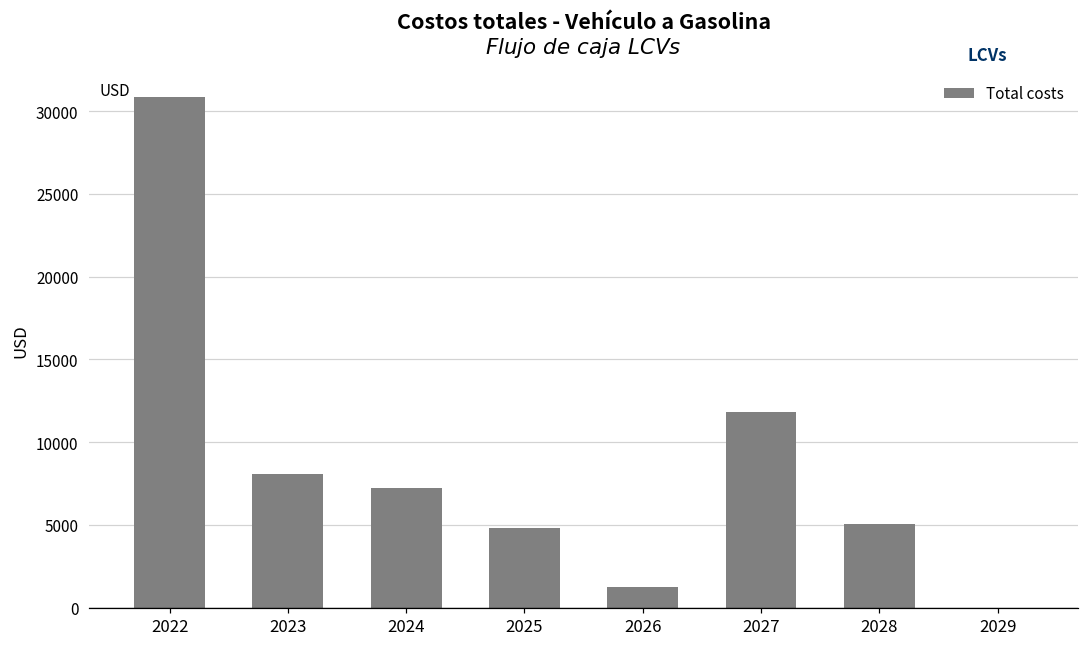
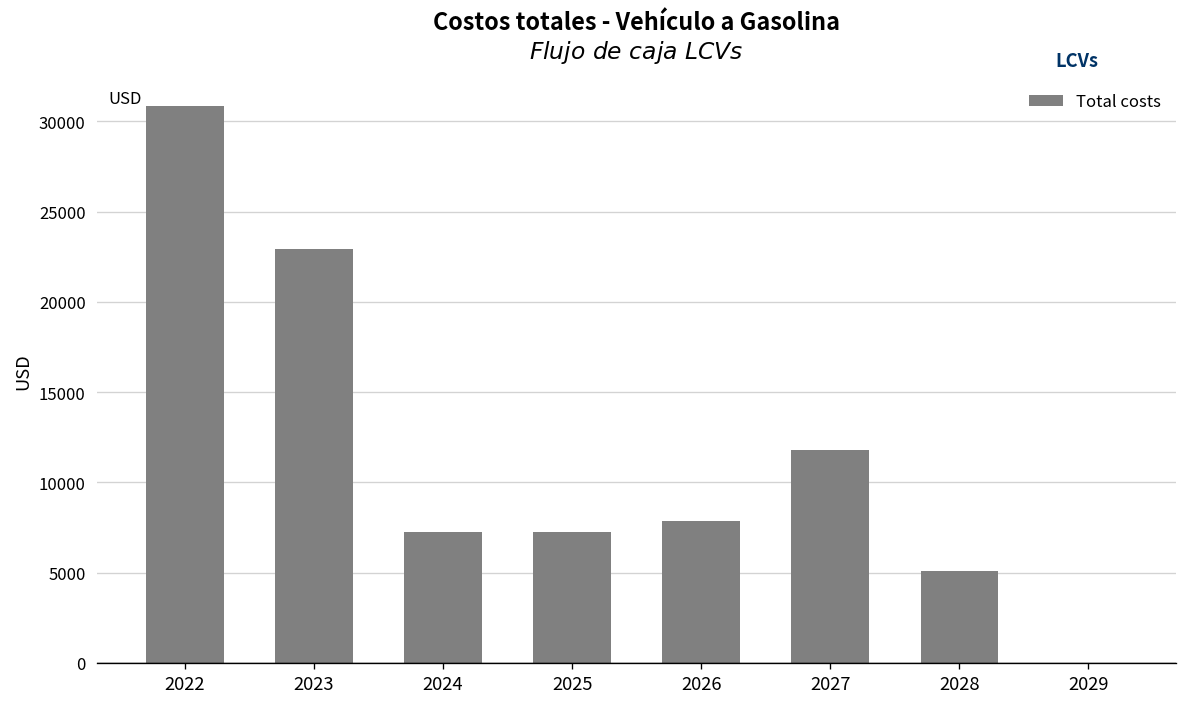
2023: 8100 -> 23000
2025: 4800 -> 7200
2026: 1200 -> 7900
